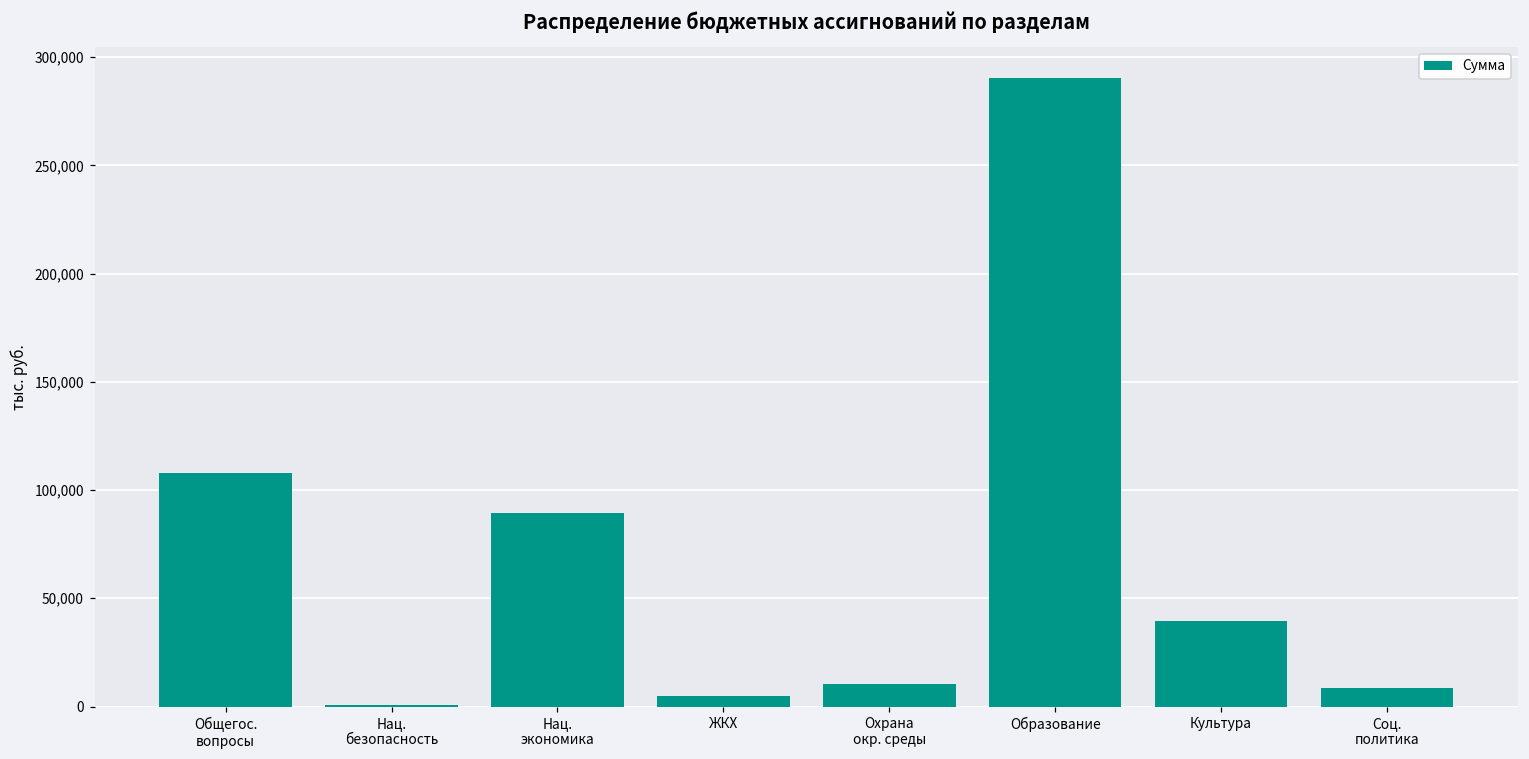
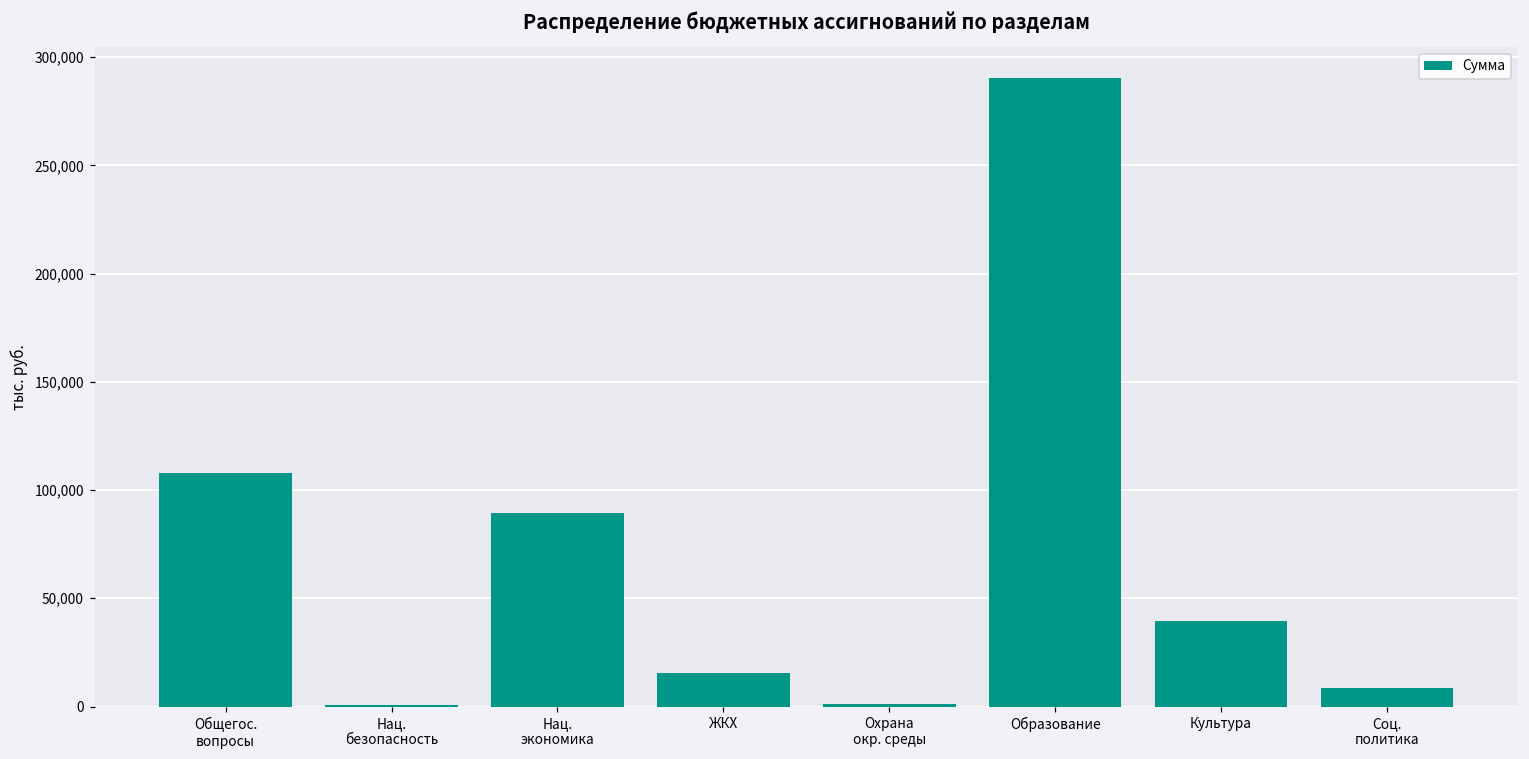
ЖКХ: 5,000 -> 15,000
Охрана окр. среды: 10,000 -> 1,000
